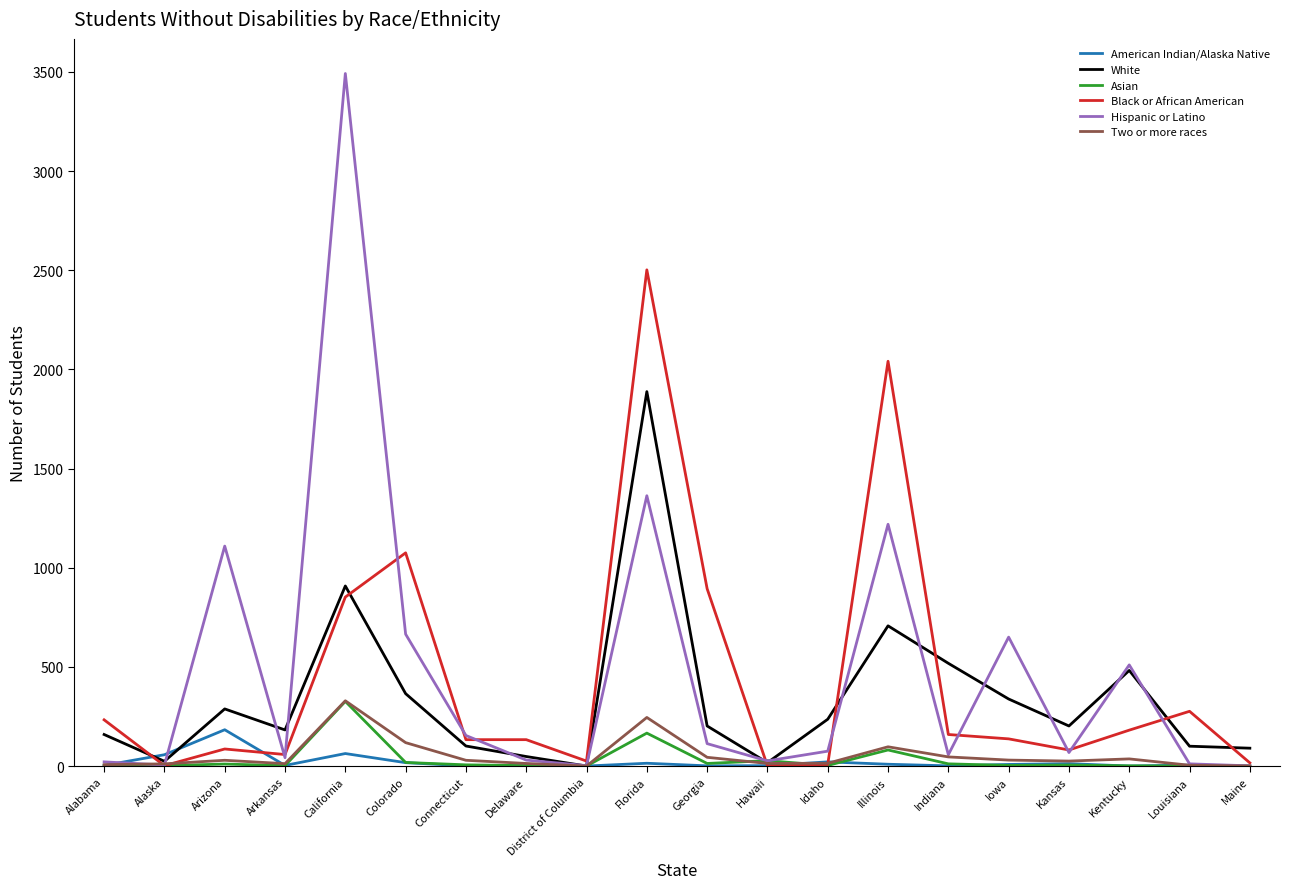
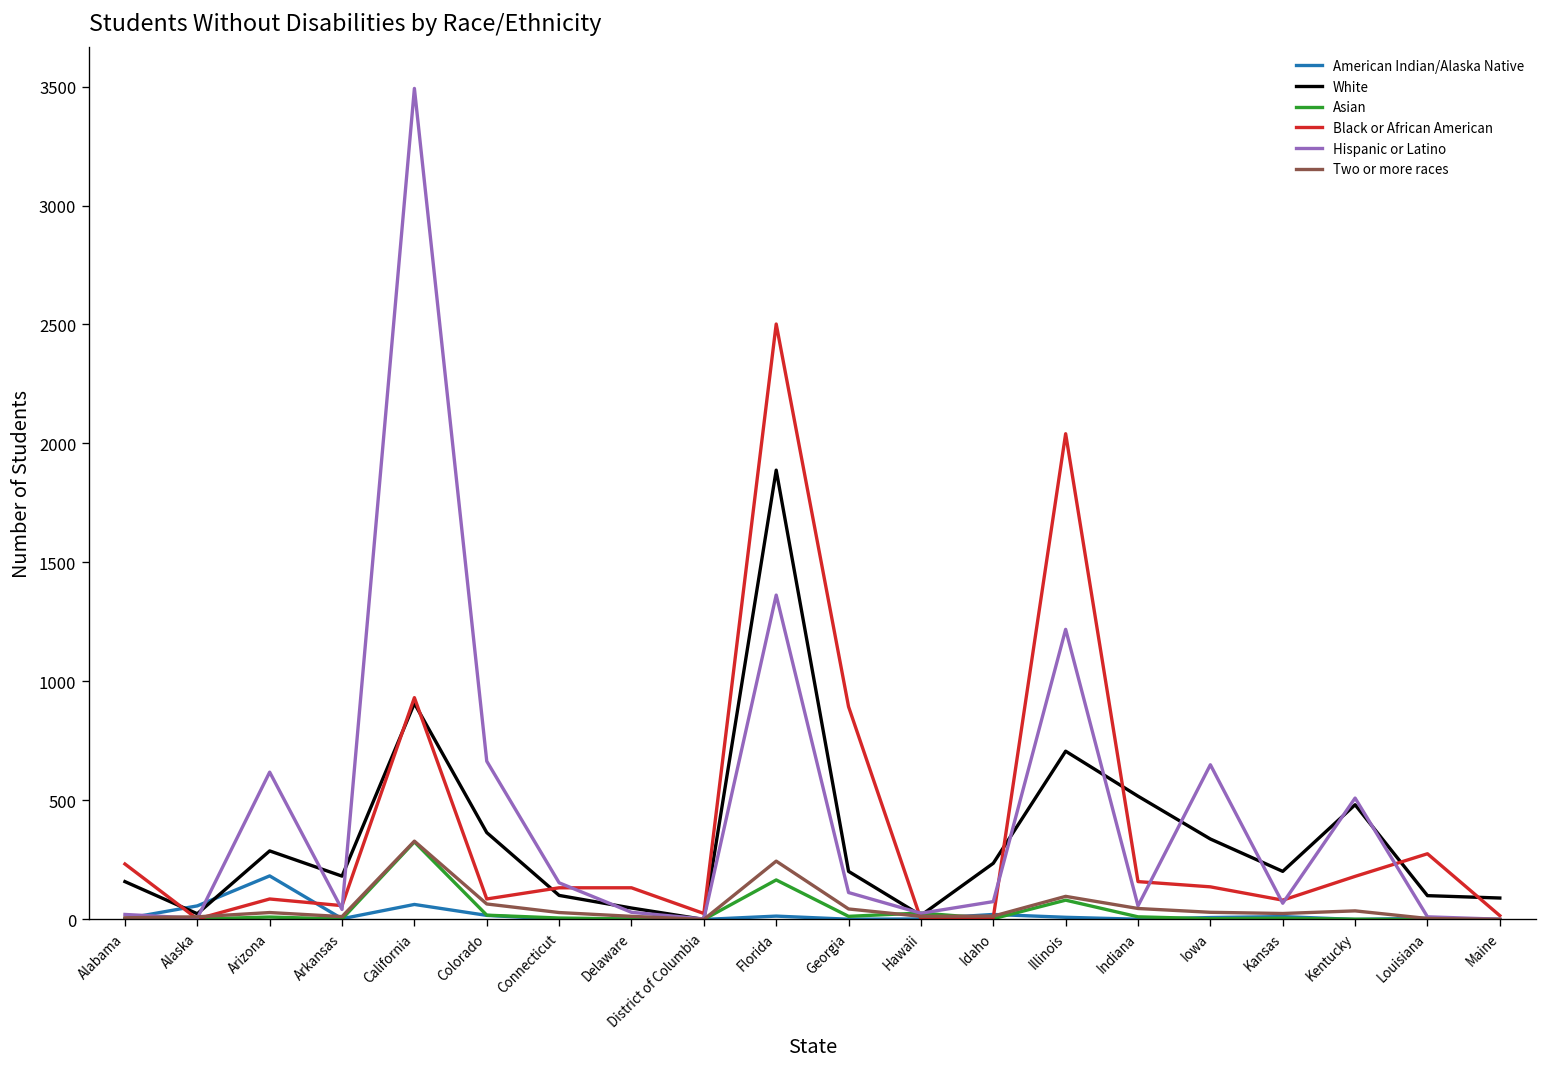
Hispanic or Latino, Arizona: 1110 -> 620
Black or African American, California: 850 -> 930
Black or African American, Colorado: 1080 -> 90
Two or more races, Colorado: 120 -> 70
